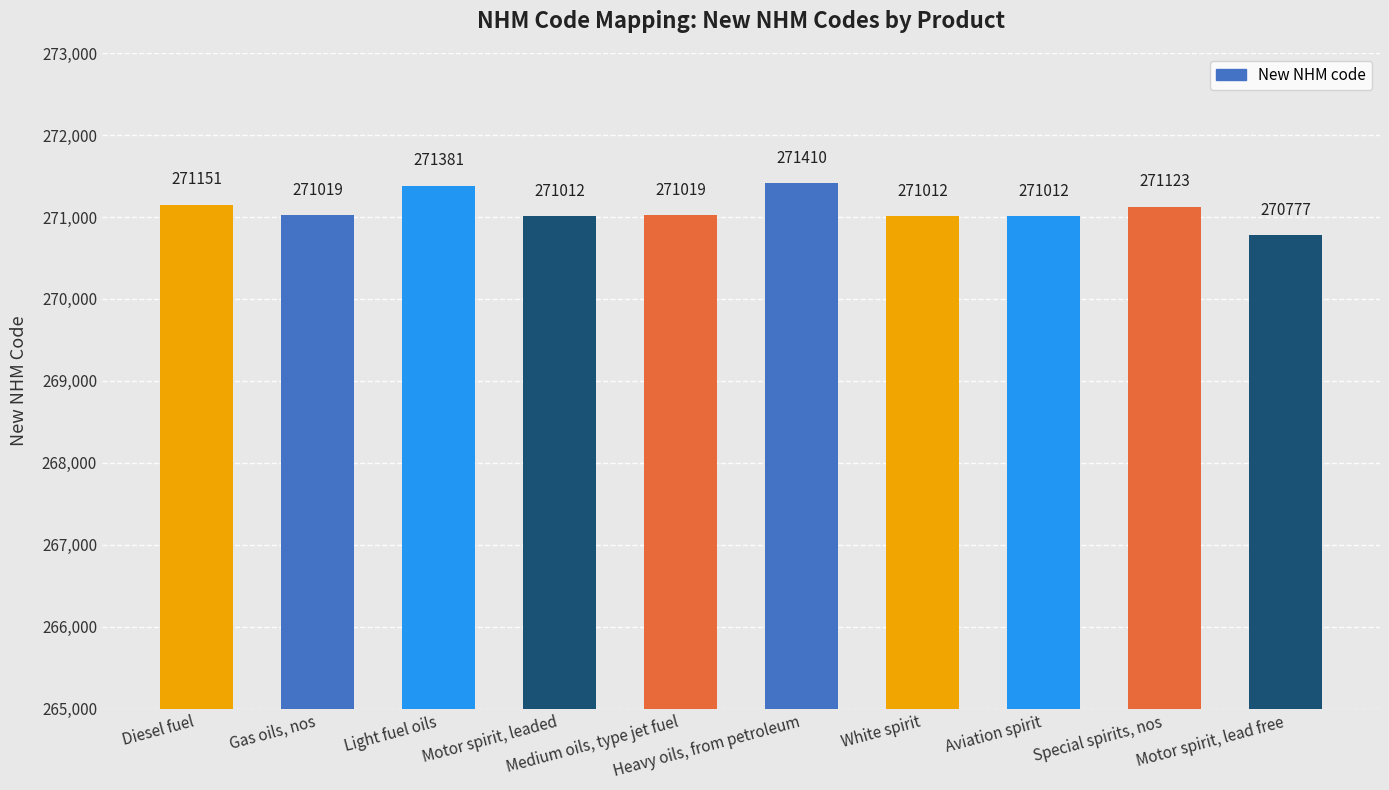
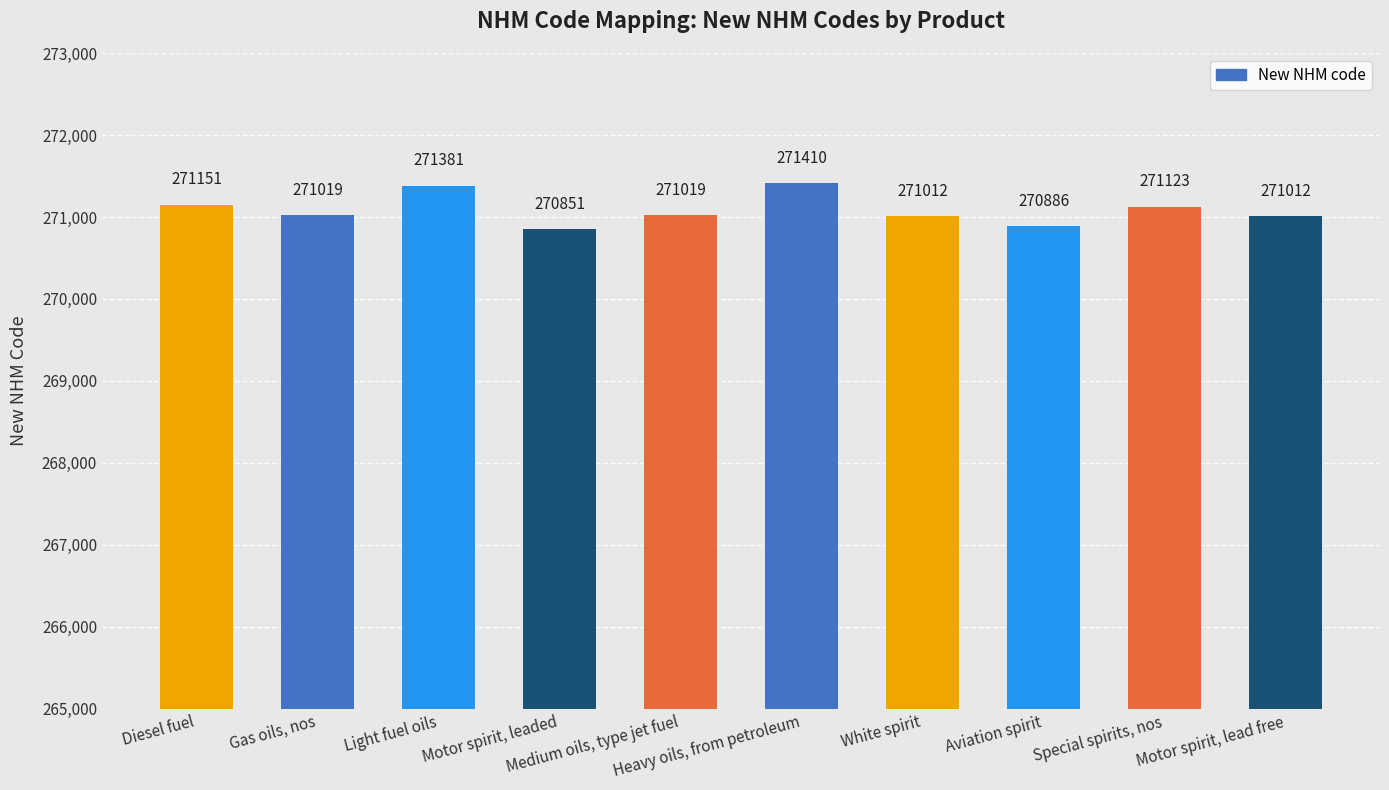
Motor spirit, leaded: 271012 -> 270851
Aviation spirit: 271012 -> 270886
Motor spirit, lead free: 270777 -> 271012
